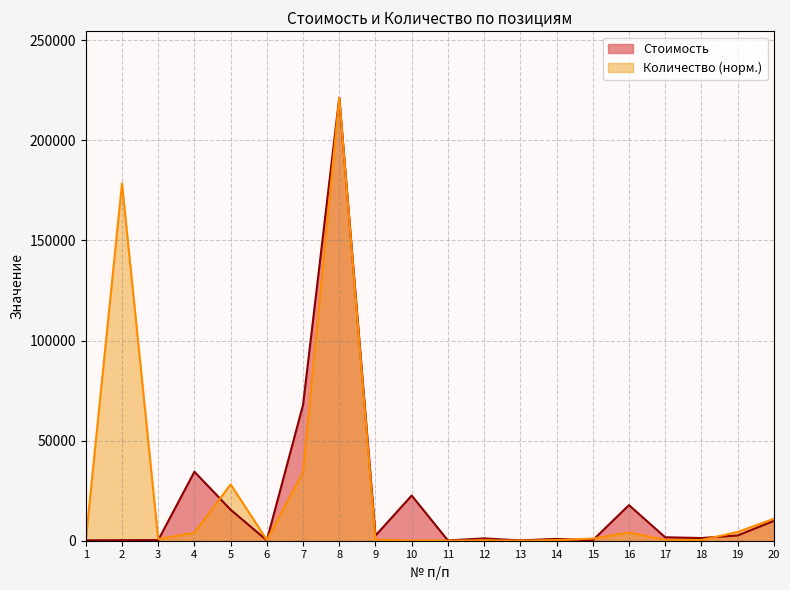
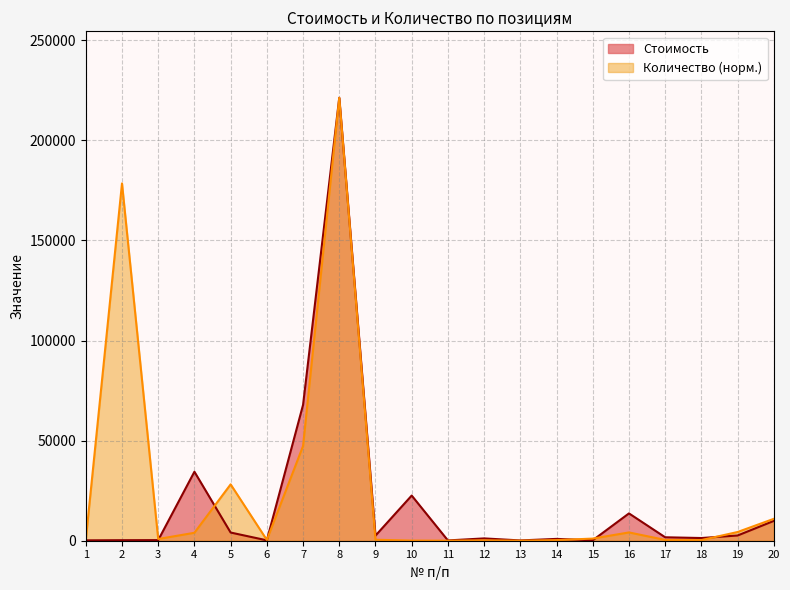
Стоимость, 5: 15000 -> 4000
Количество (норм.), 7: 34000 -> 47000
Стоимость, 16: 18000 -> 14000
